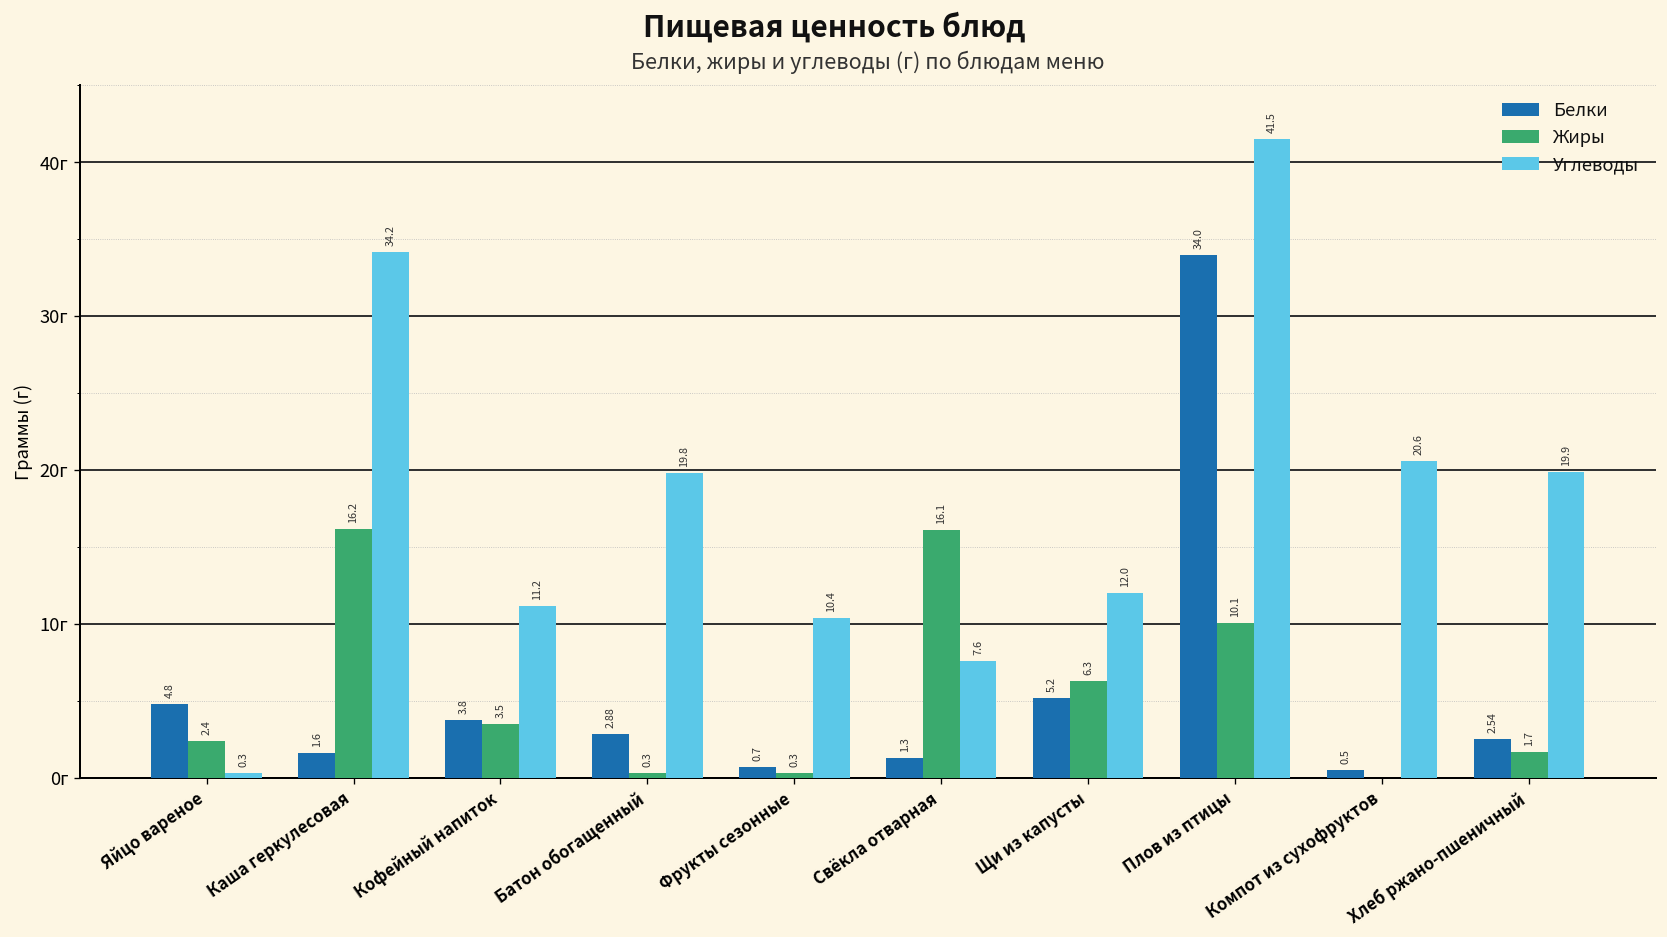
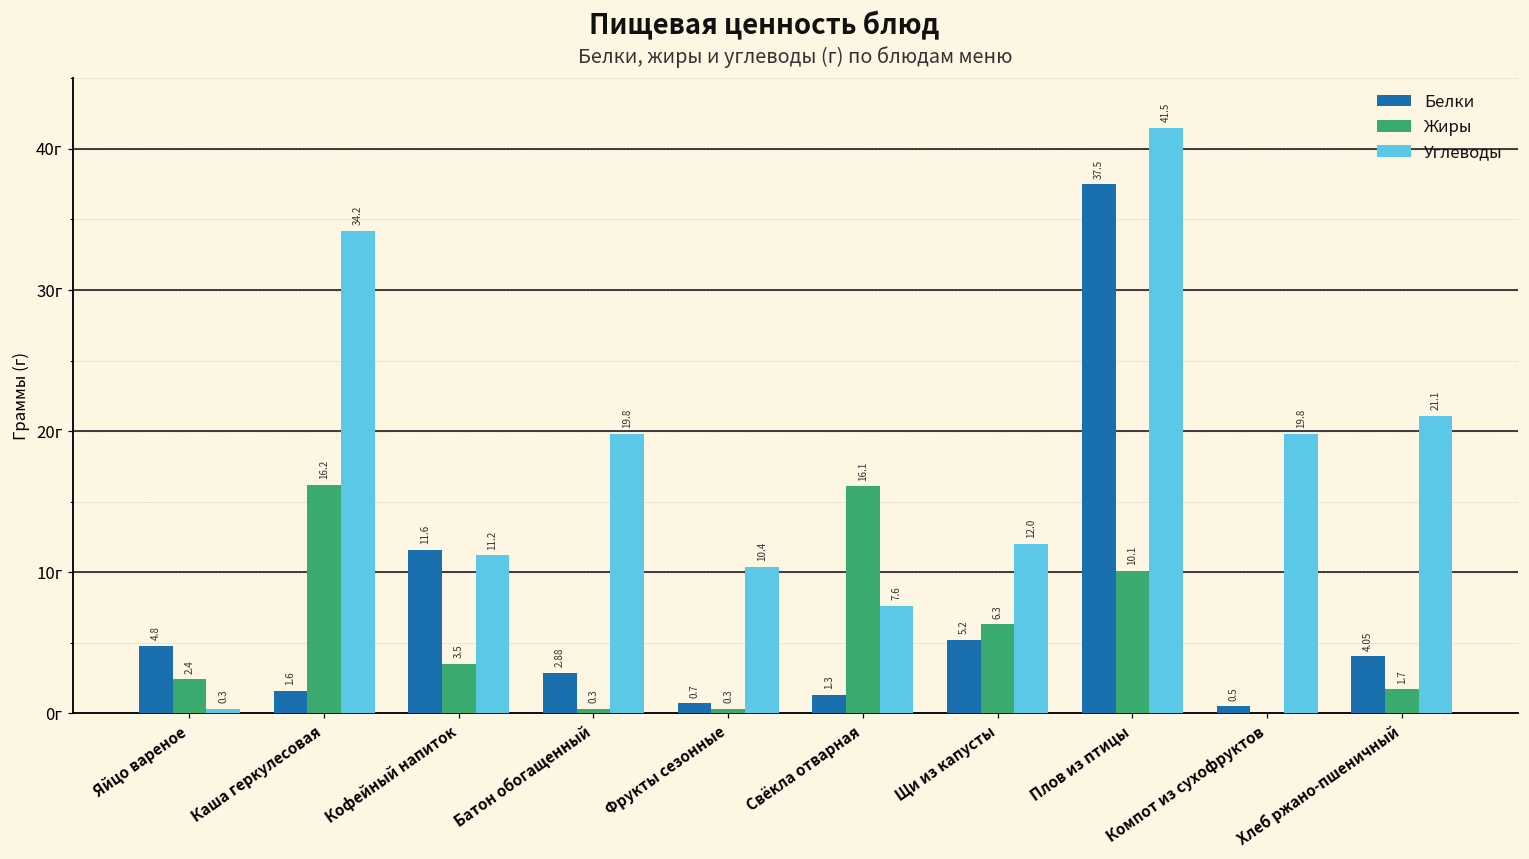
Белки, Кофейный напиток: 3.8 -> 11.6
Белки, Плов из птицы: 34.0 -> 37.5
Углеводы, Компот из сухофруктов: 20.6 -> 19.8
Белки, Хлеб ржано-пшеничный: 2.54 -> 4.05
Углеводы, Хлеб ржано-пшеничный: 19.9 -> 21.1
